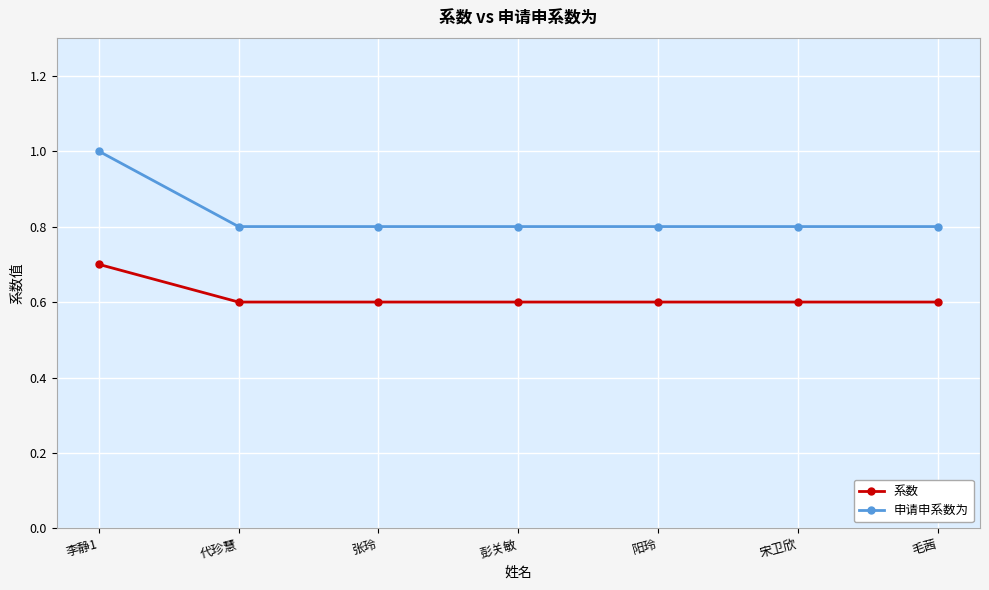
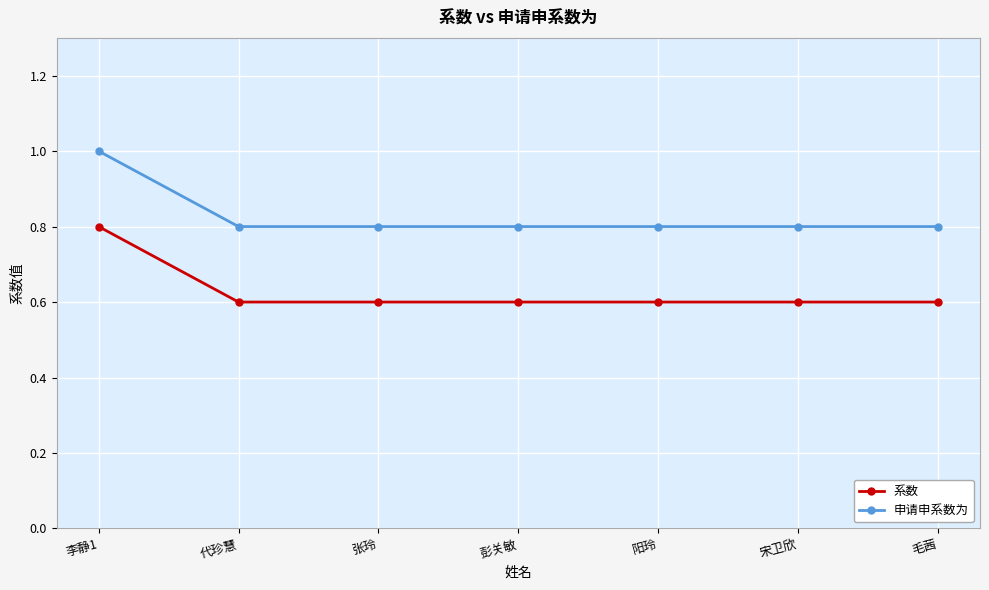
系数, 李静1: 0.7 -> 0.8
